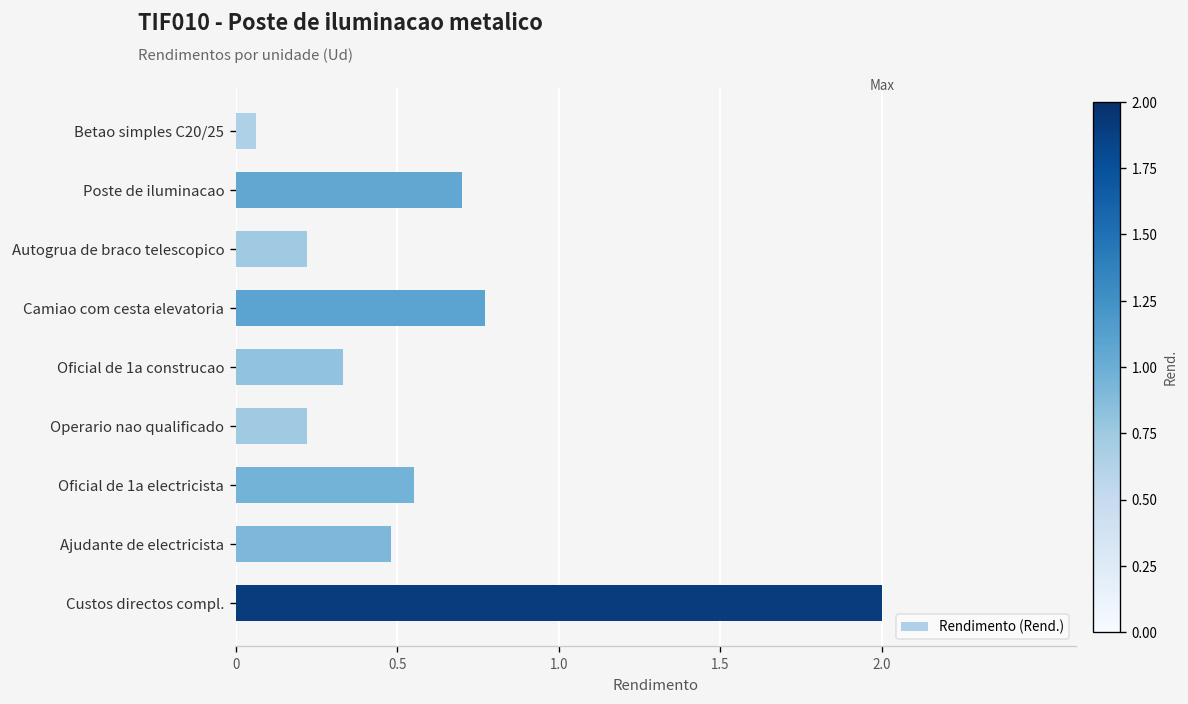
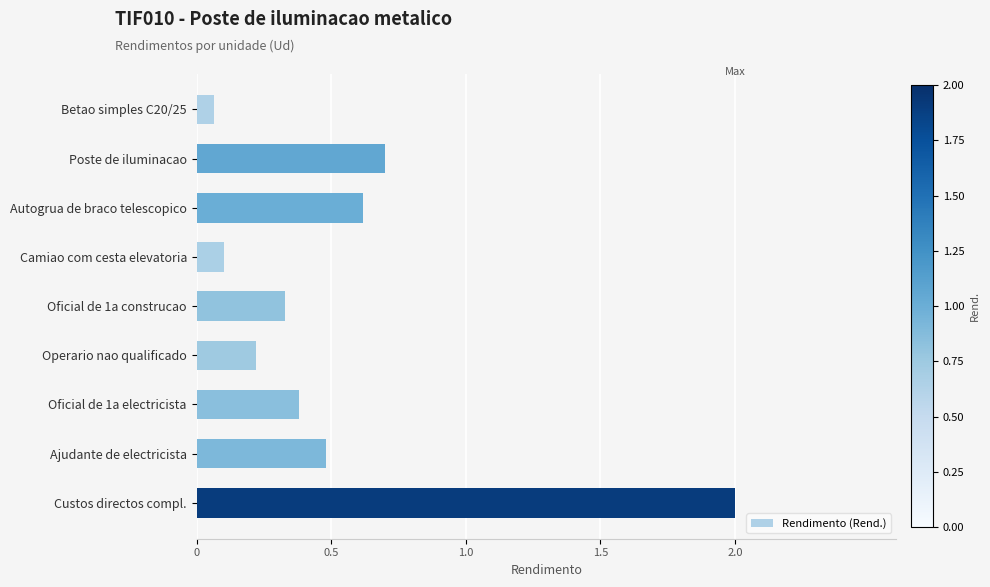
Autogrua de braco telescopico: 0.22 -> 0.62
Camiao com cesta elevatoria: 0.77 -> 0.10
Oficial de 1a electricista: 0.55 -> 0.38
